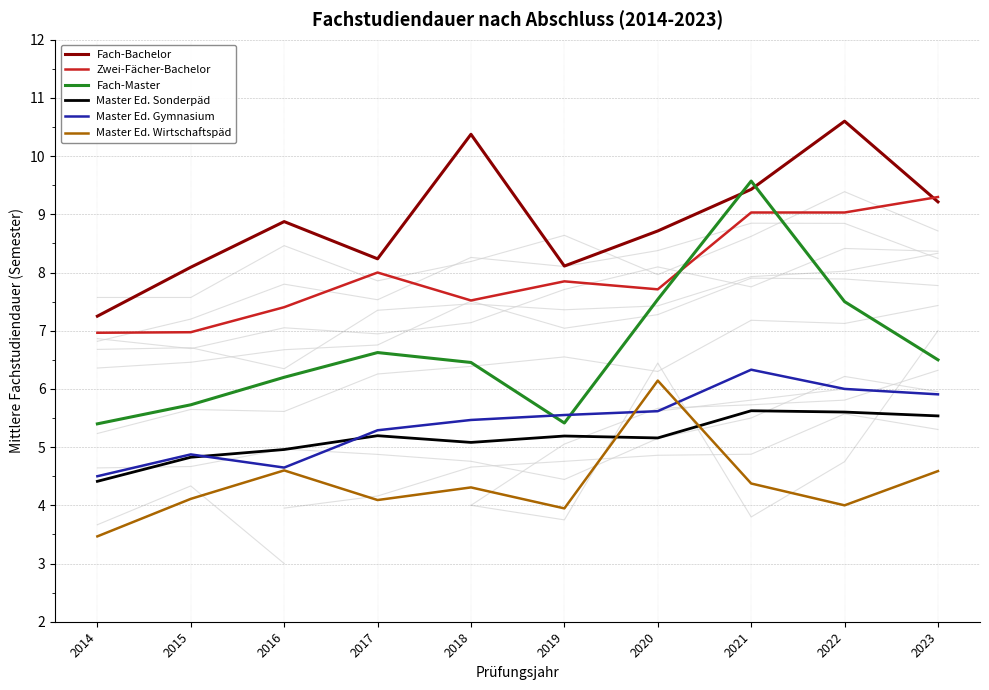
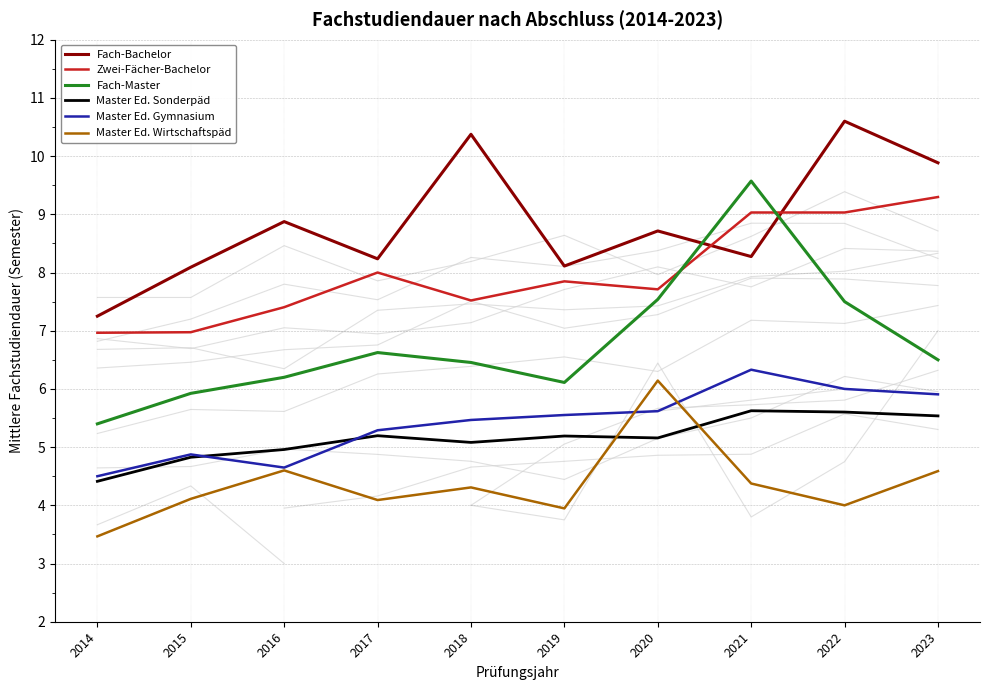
Fach-Master, 2015: 5.7 -> 5.9
Fach-Master, 2019: 5.4 -> 6.1
Fach-Bachelor, 2021: 9.4 -> 8.3
Fach-Bachelor, 2023: 9.2 -> 9.9
